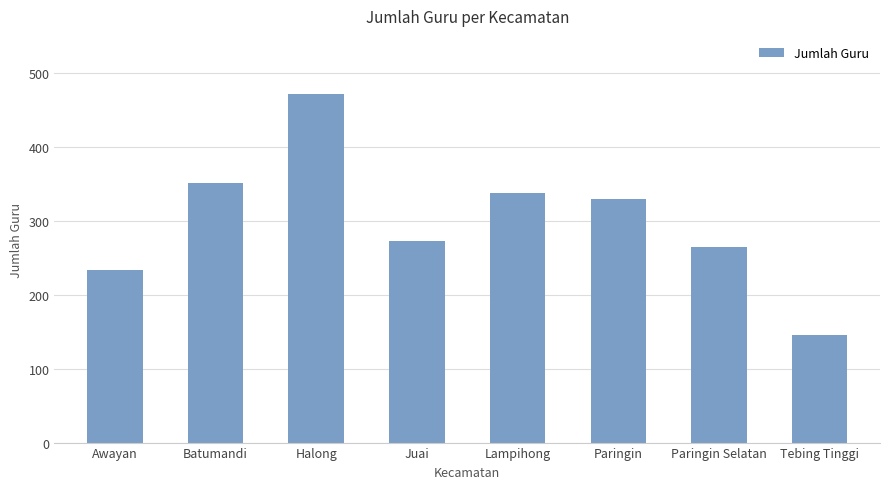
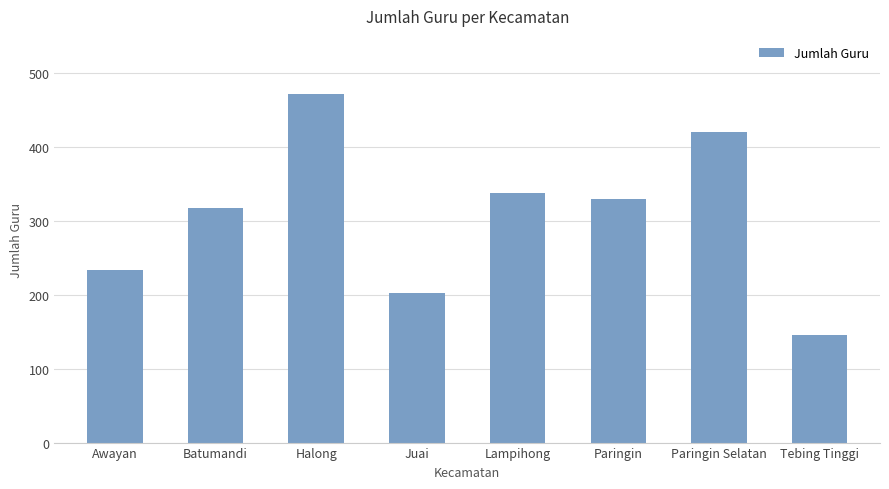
Batumandi: 350 -> 320
Juai: 270 -> 200
Paringin Selatan: 260 -> 420
